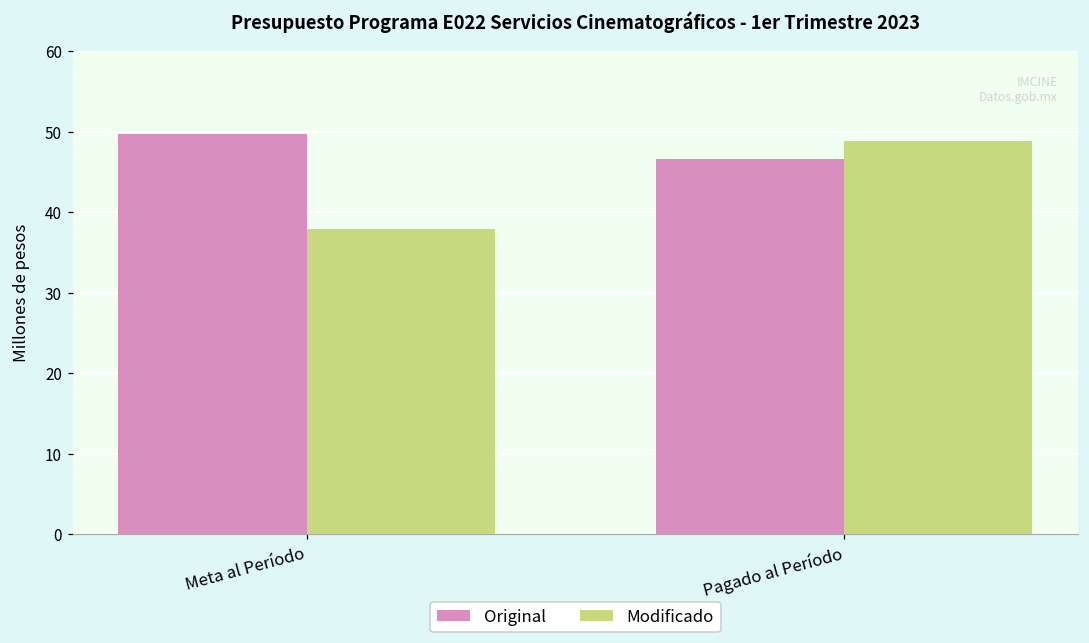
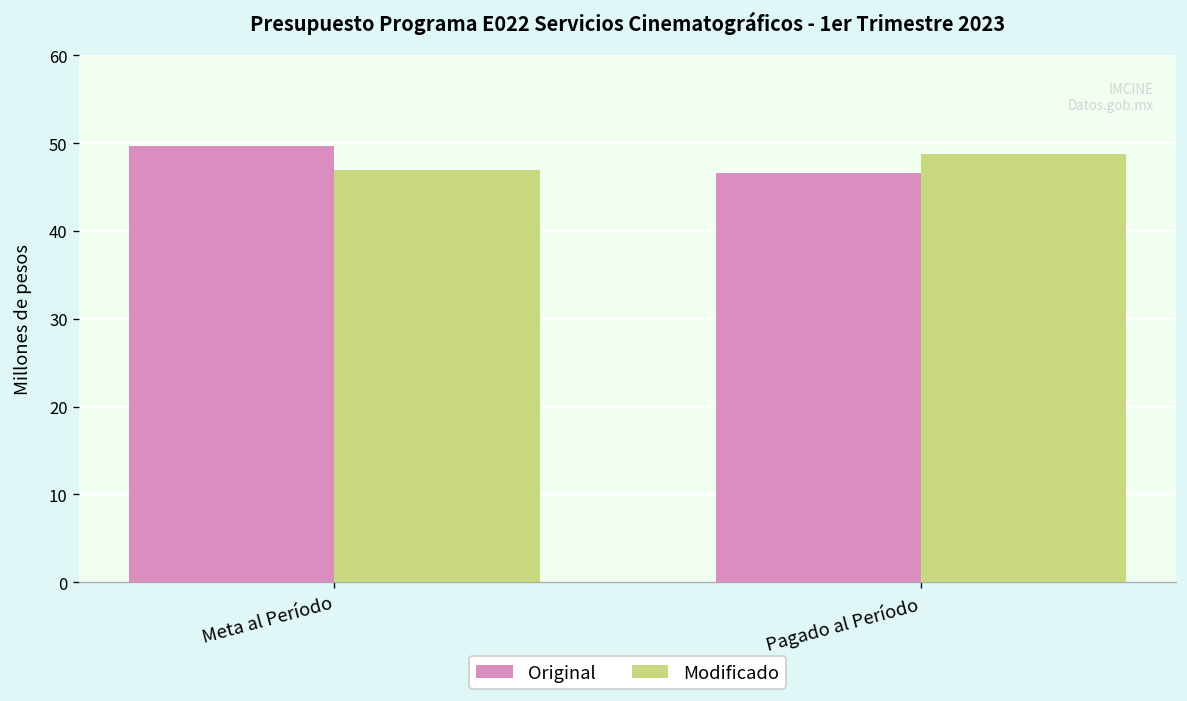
Modificado, Meta al Período: 38 -> 47
